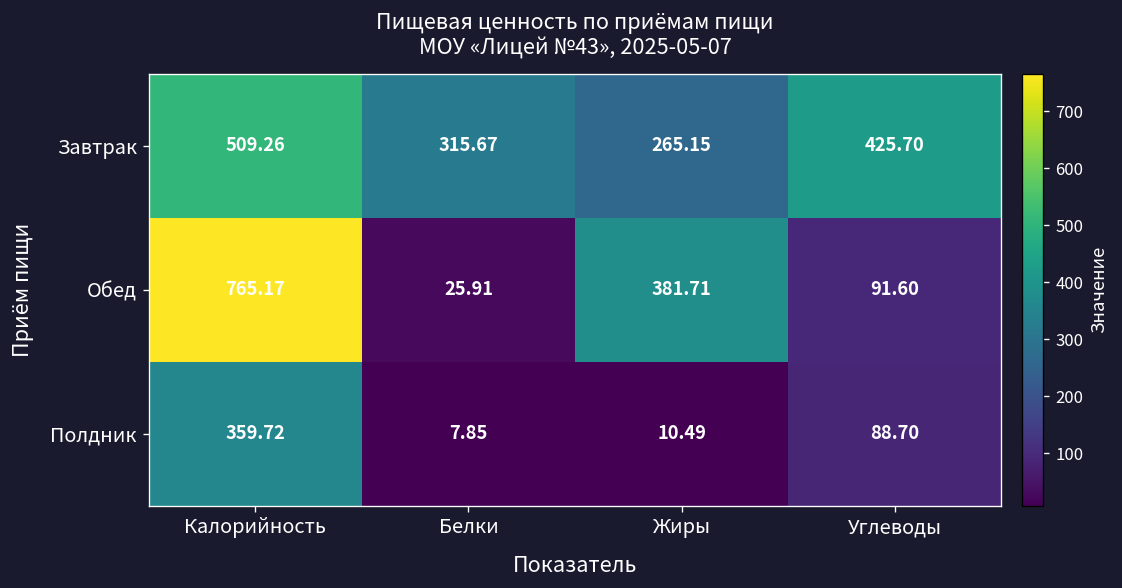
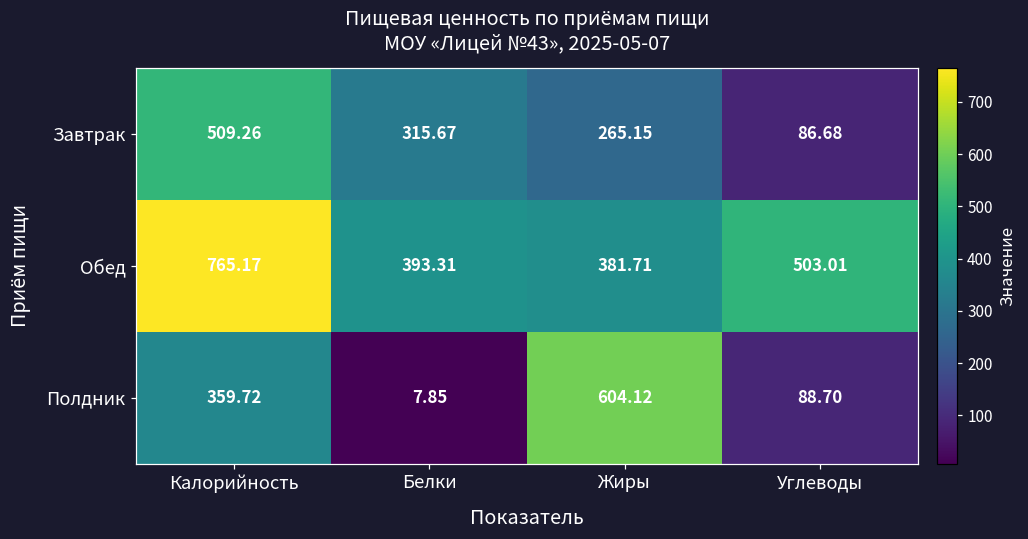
Завтрак, Углеводы: 425.70 -> 86.68
Обед, Белки: 25.91 -> 393.31
Обед, Углеводы: 91.60 -> 503.01
Полдник, Жиры: 10.49 -> 604.12
